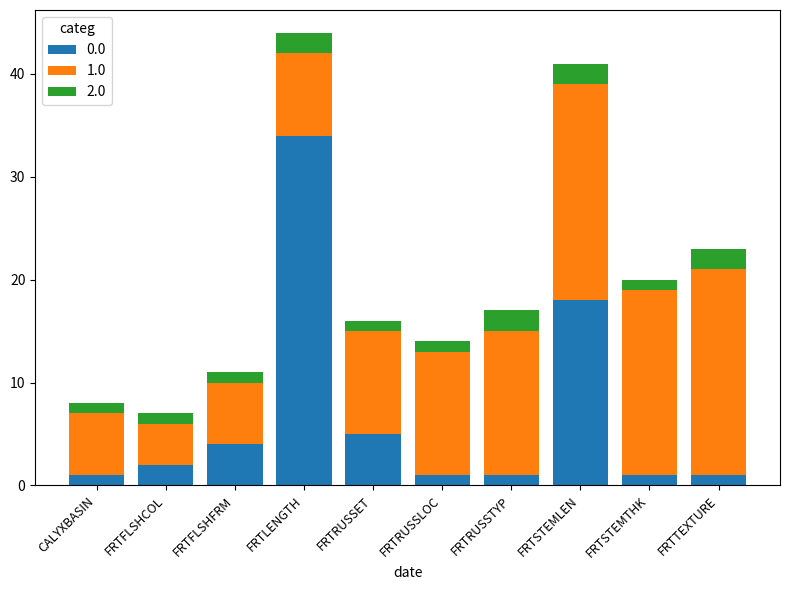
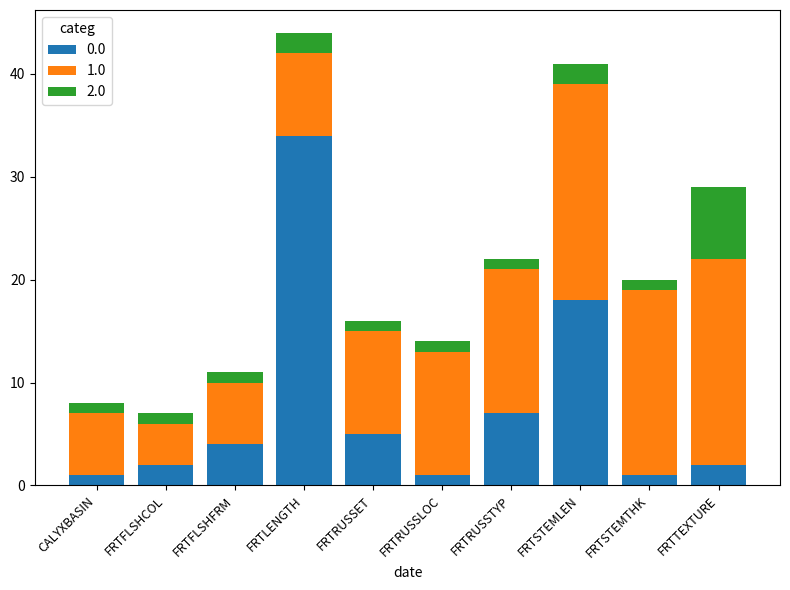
0.0, FRTRUSSTYP: 1 -> 7
2.0, FRTRUSSTYP: 2 -> 1
0.0, FRTTEXTURE: 1 -> 2
2.0, FRTTEXTURE: 2 -> 7
